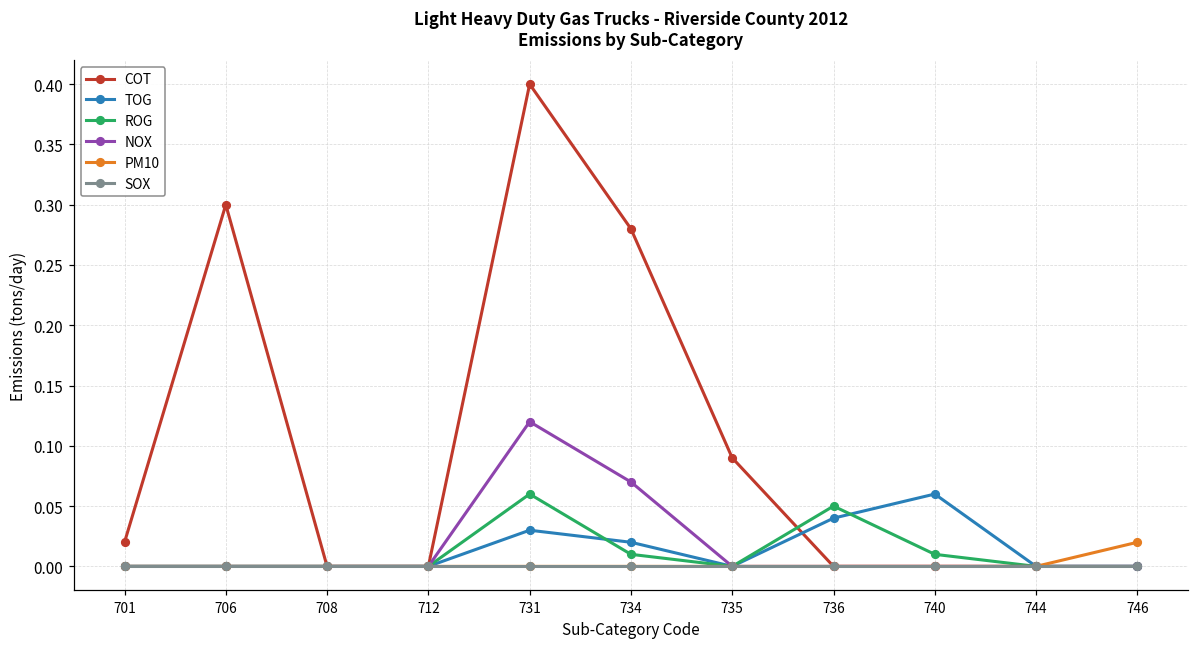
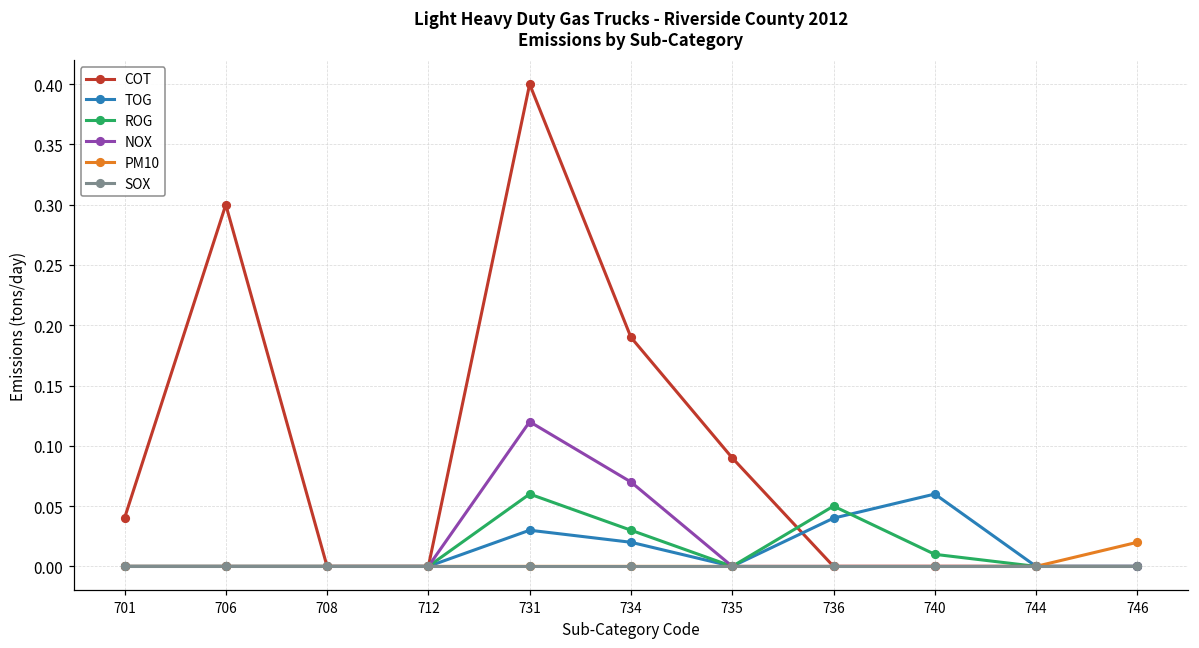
COT, 701: 0.02 -> 0.04
COT, 734: 0.28 -> 0.19
ROG, 734: 0.01 -> 0.03
